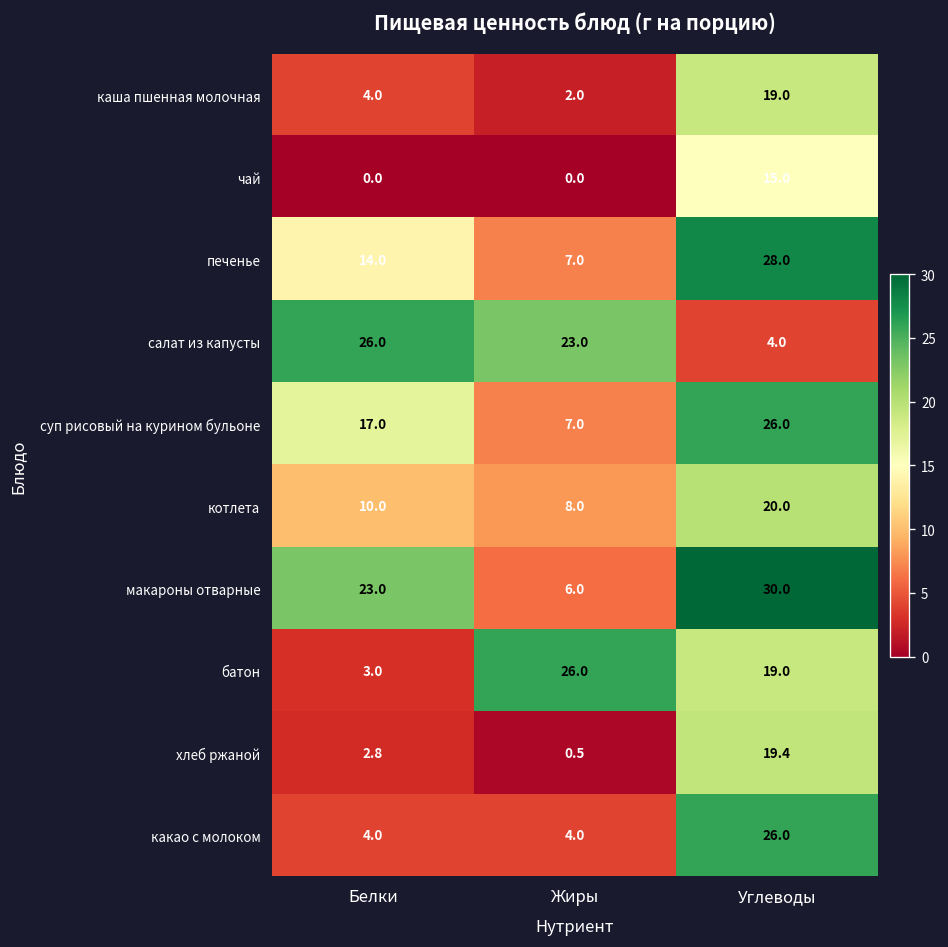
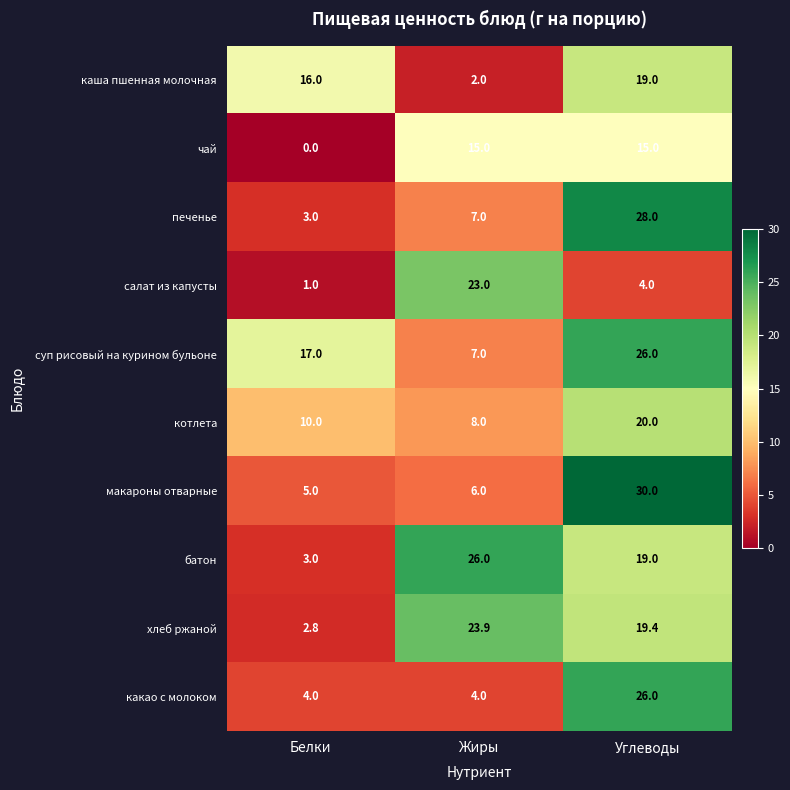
каша пшенная молочная, Белки: 4.0 -> 16.0
чай, Жиры: 0.0 -> 15.0
печенье, Белки: 14.0 -> 3.0
салат из капусты, Белки: 26.0 -> 1.0
макароны отварные, Белки: 23.0 -> 5.0
хлеб ржаной, Жиры: 0.5 -> 23.9
